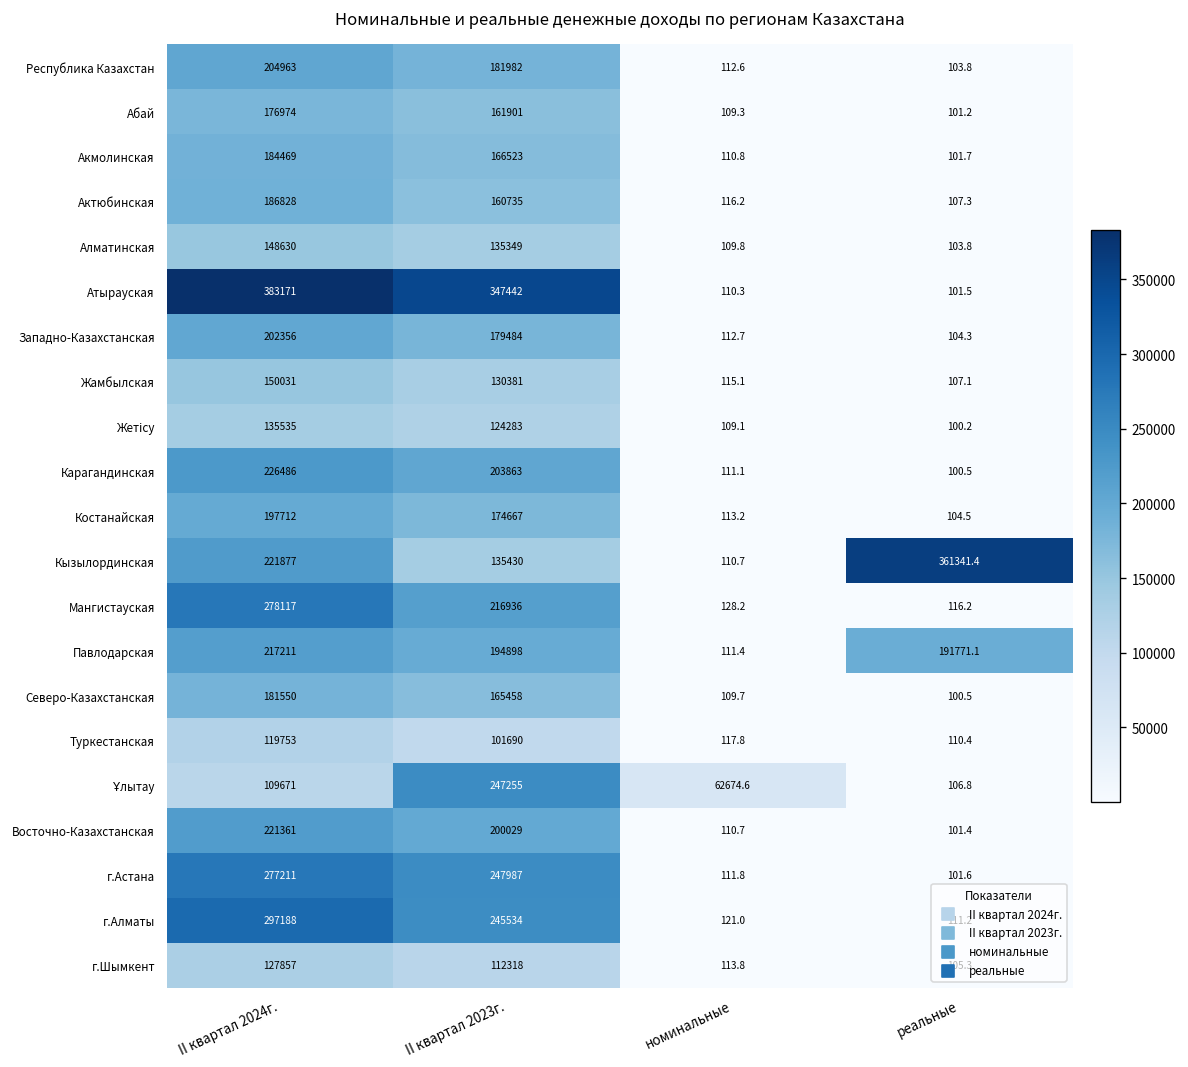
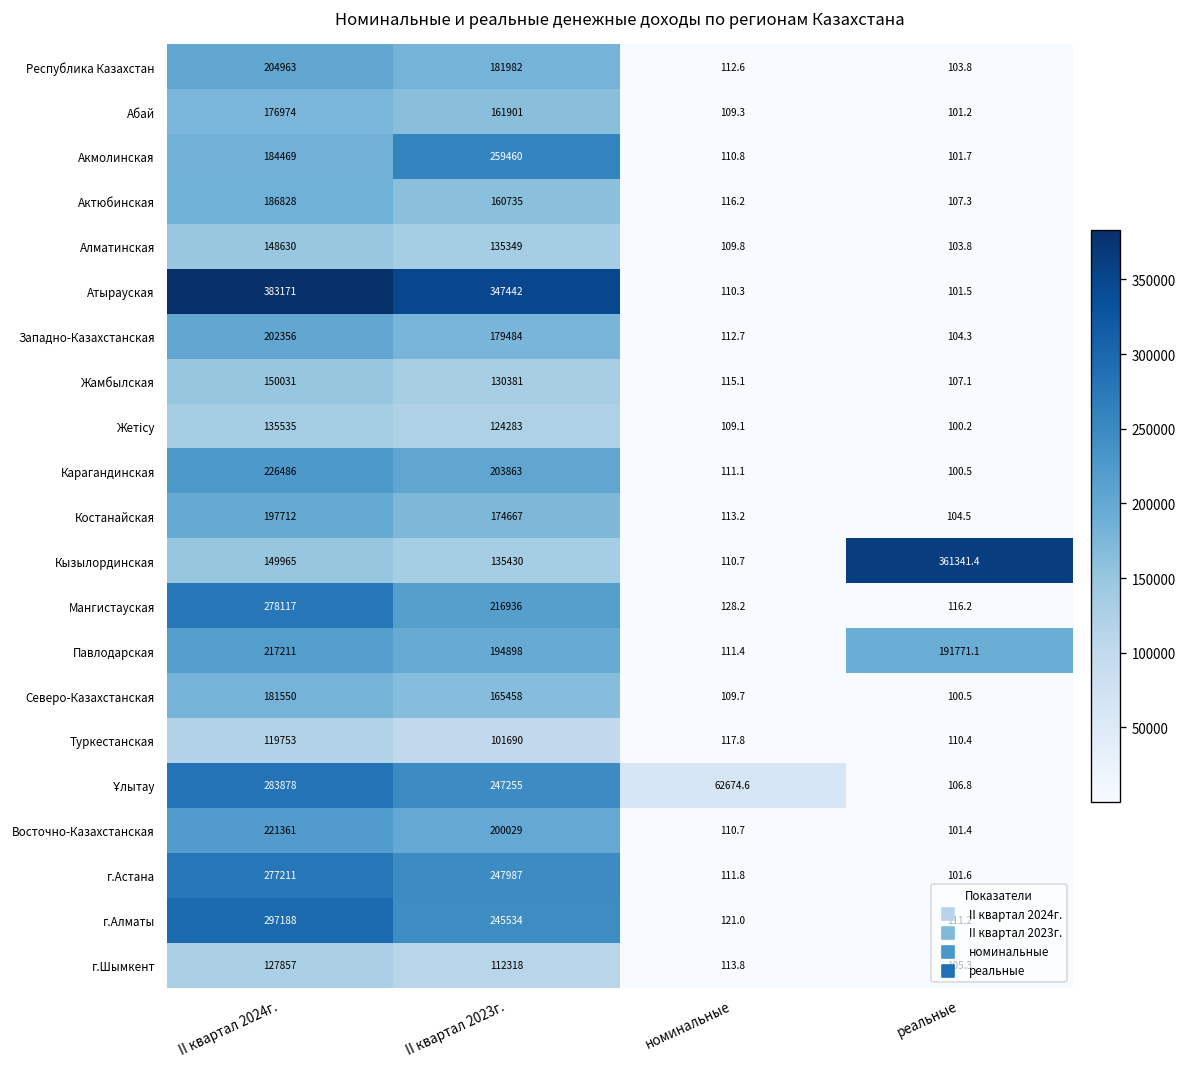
Акмолинская, II квартал 2023г.: 166523 -> 259460
Кызылординская, II квартал 2024г.: 221877 -> 149965
Ұлытау, II квартал 2024г.: 109671 -> 283878
